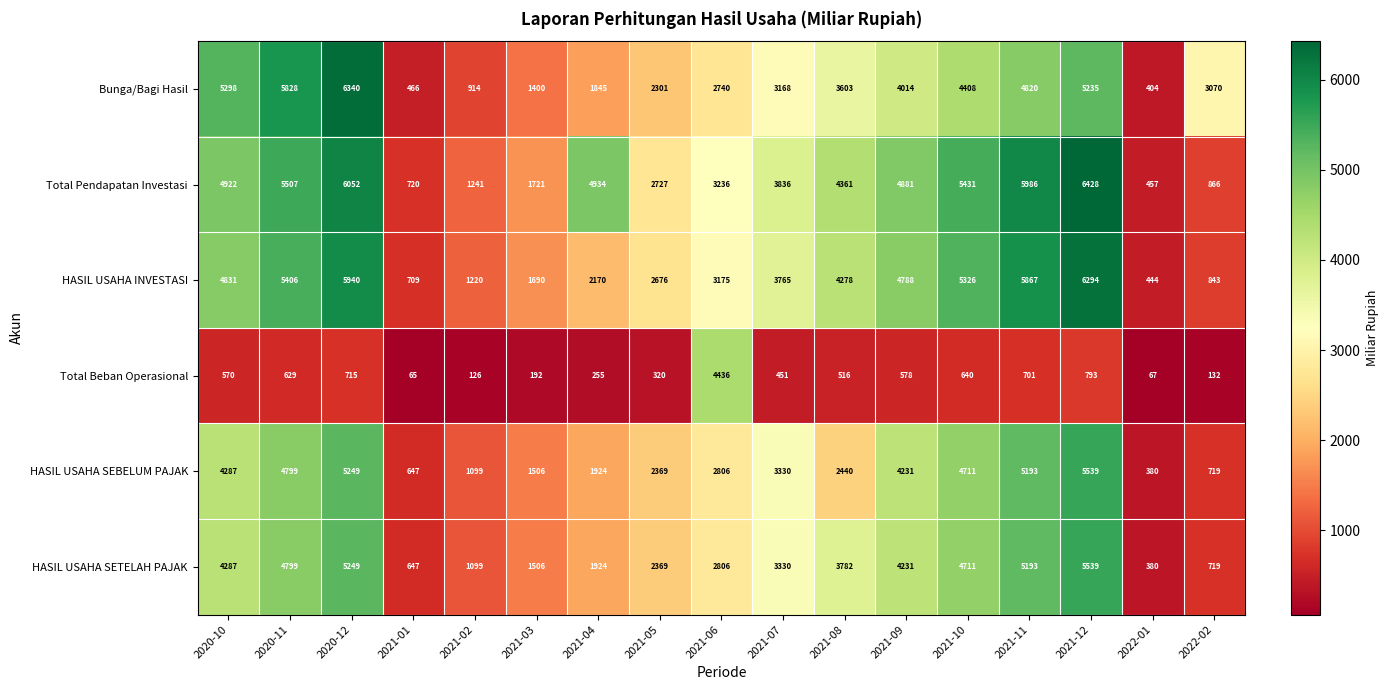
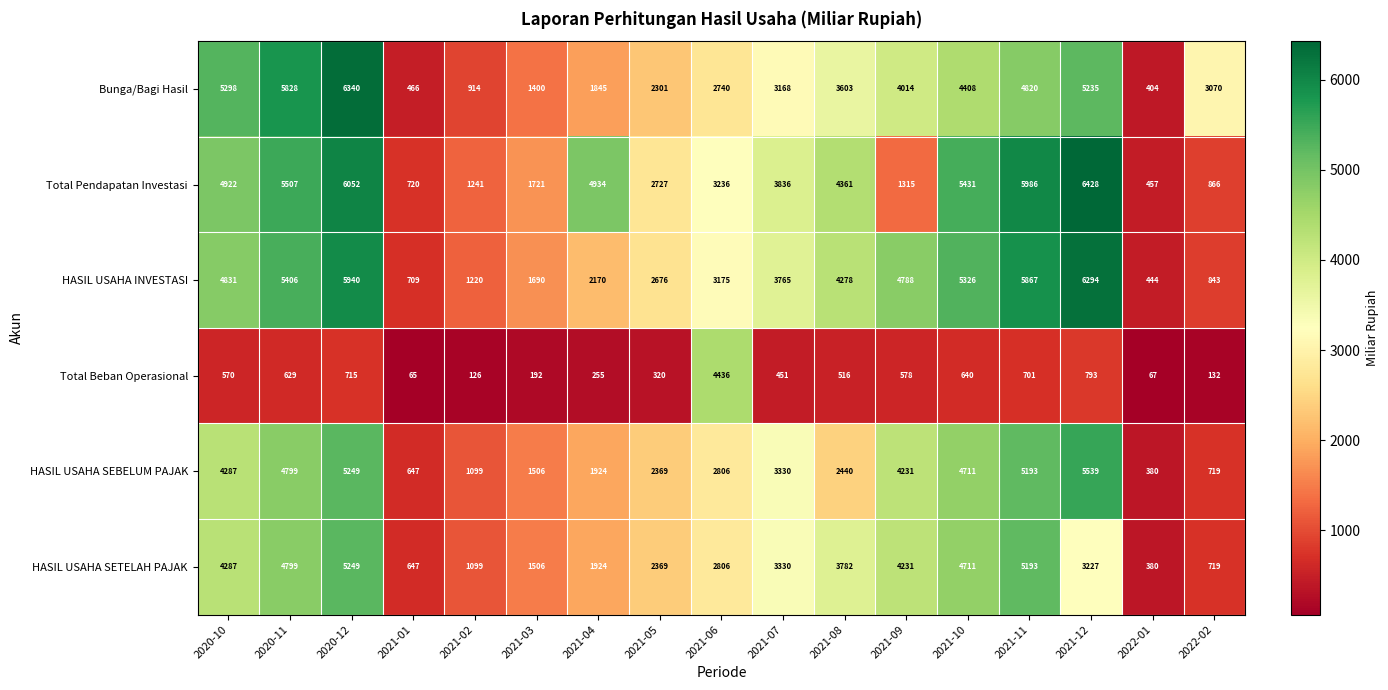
Total Pendapatan Investasi, 2021-09: 4881 -> 1315
HASIL USAHA SETELAH PAJAK, 2021-12: 5539 -> 3227
